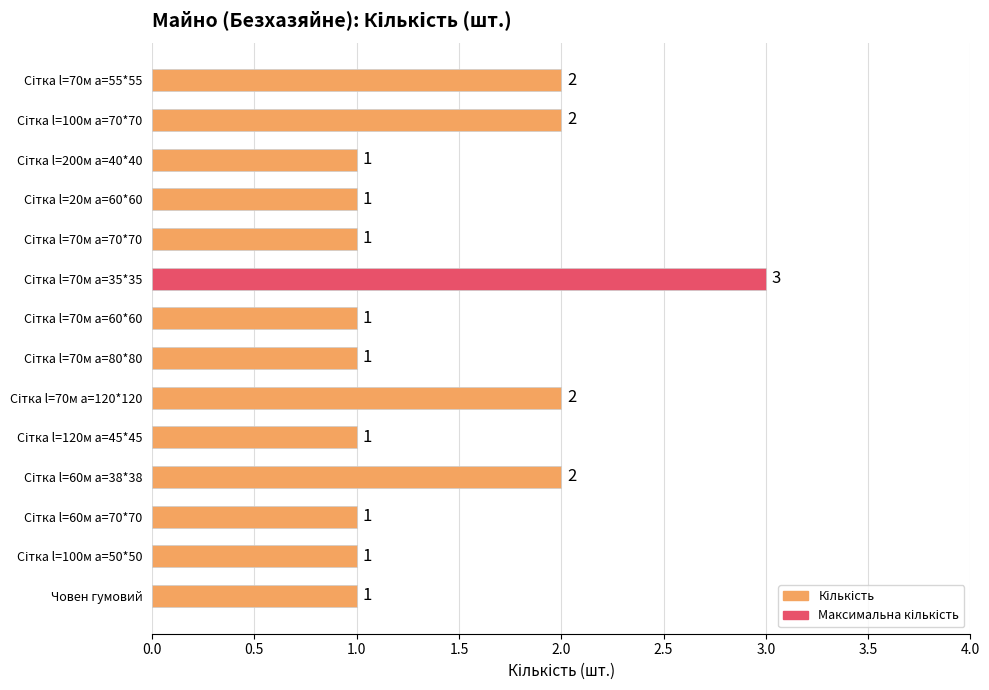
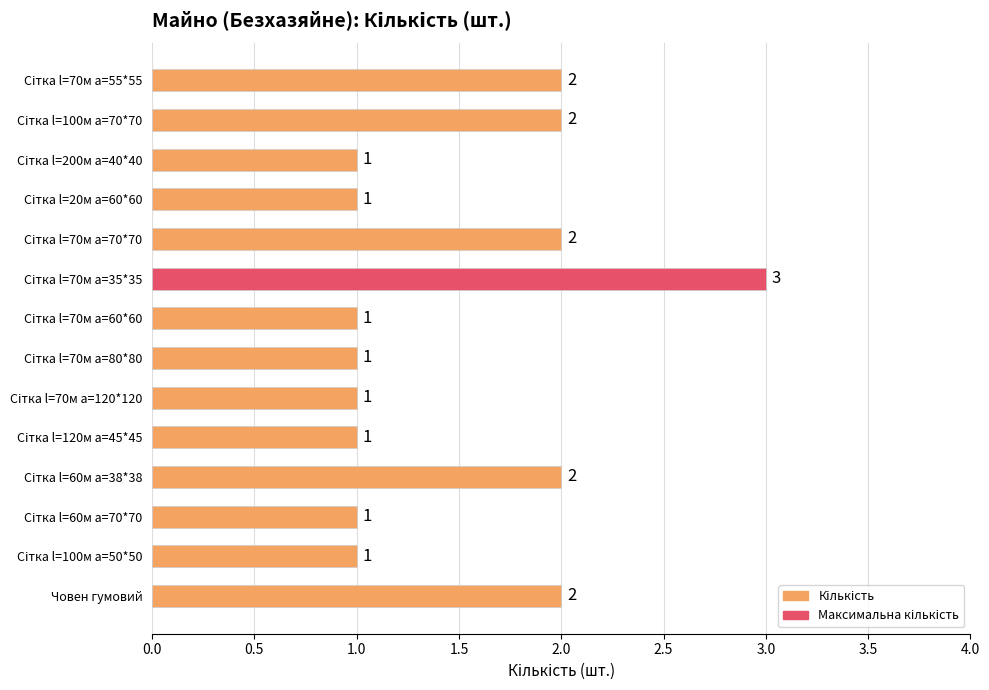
Сітка l=70м a=70*70: 1 -> 2
Сітка l=70м a=120*120: 2 -> 1
Човен гумовий: 1 -> 2
